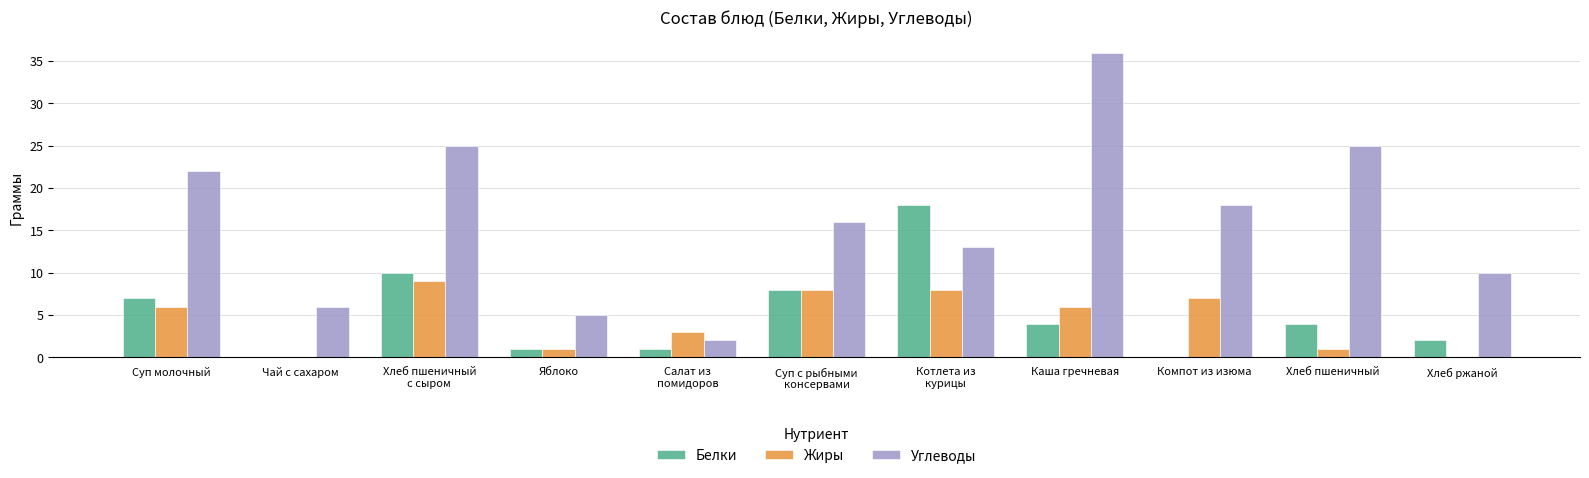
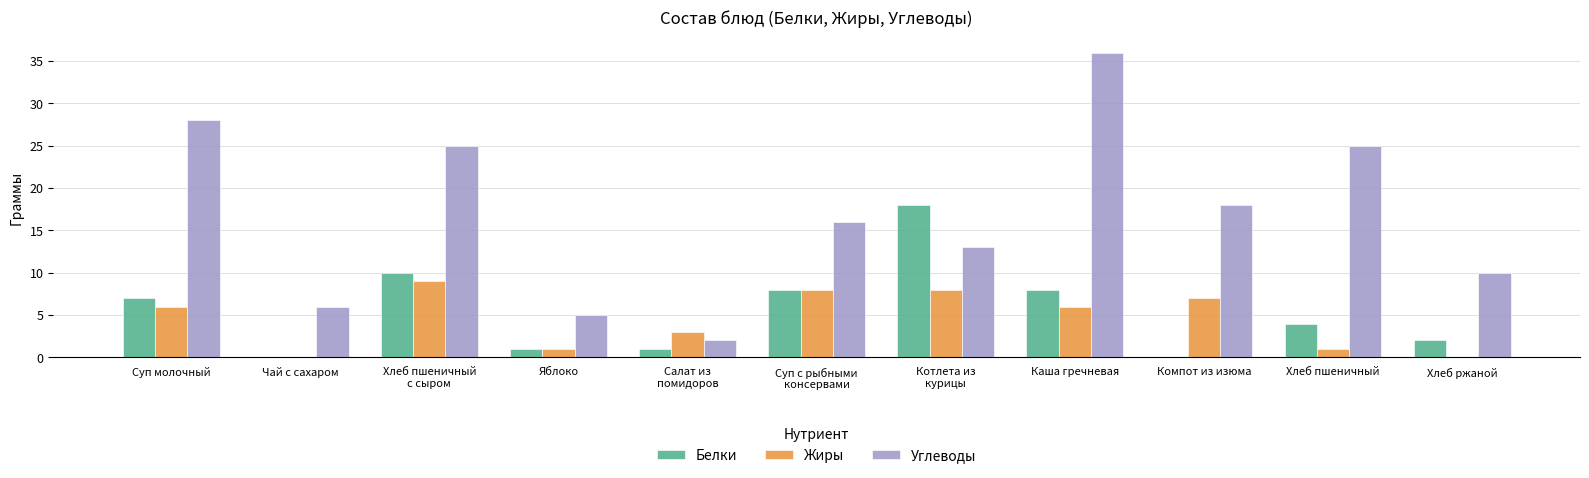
Углеводы, Суп молочный: 22 -> 28
Белки, Каша гречневая: 4 -> 8
